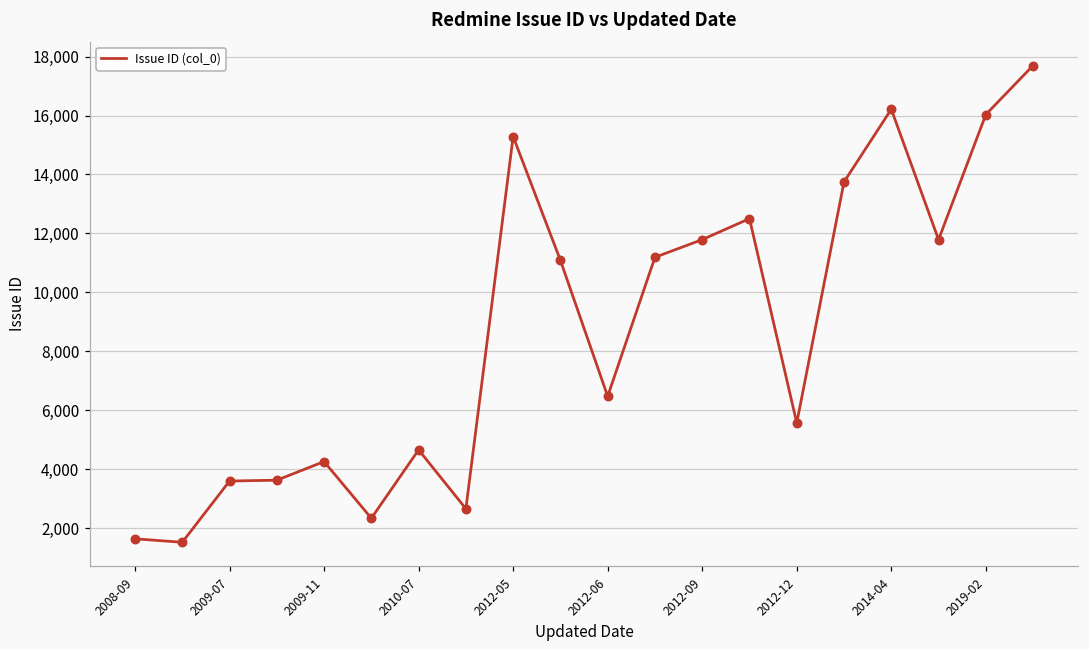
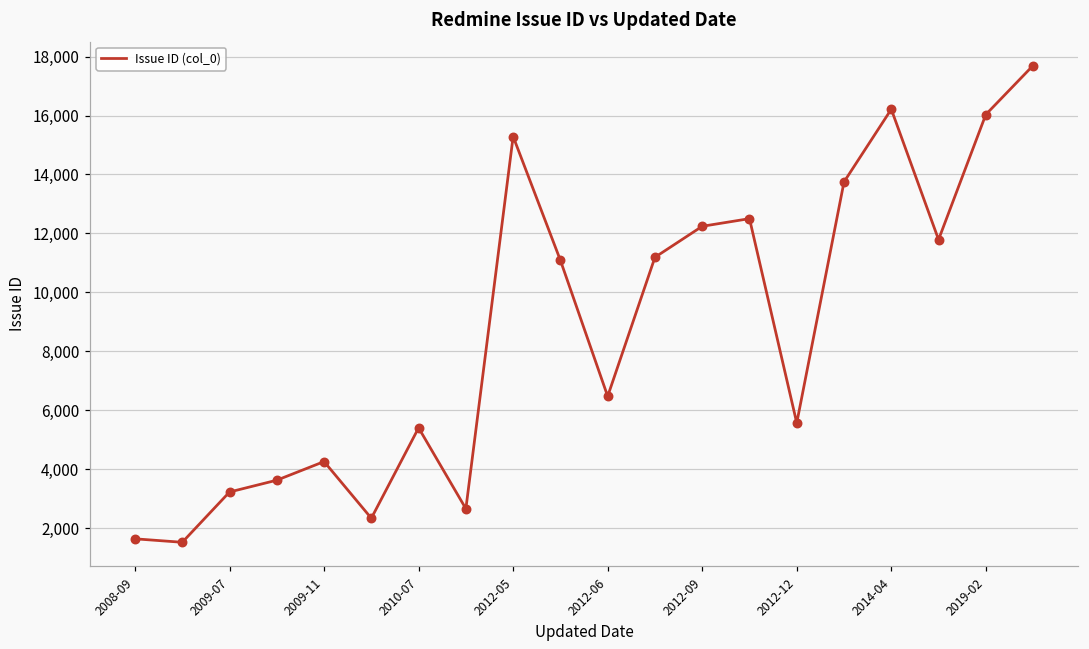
2009-07: 3,600 -> 3,200
2010-07: 4,700 -> 5,400
2012-09: 11,800 -> 12,200
